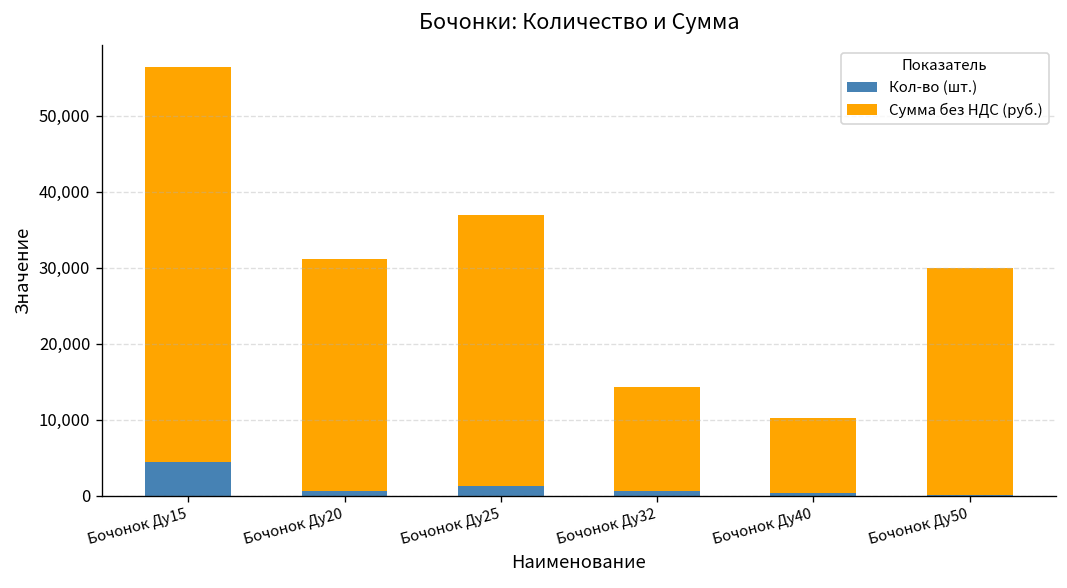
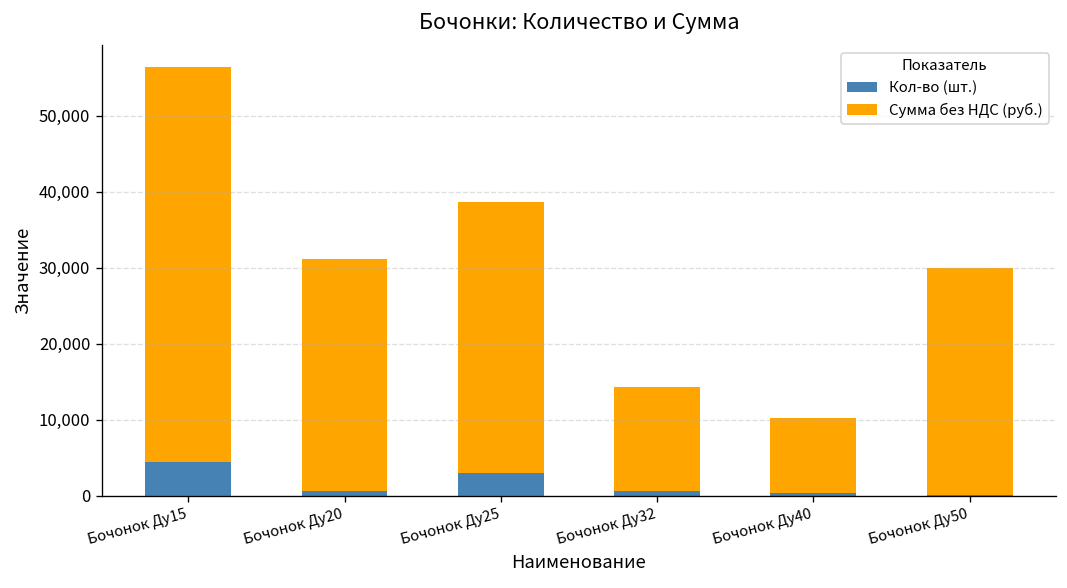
Кол-во (шт.), Бочонок Ду25: 1,000 -> 3,000
